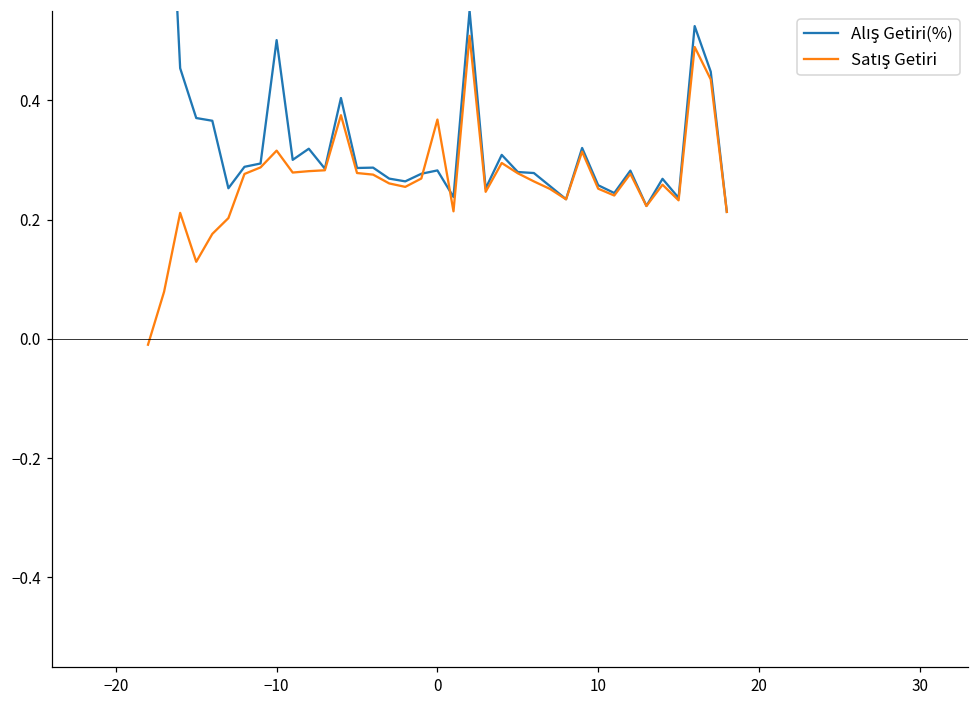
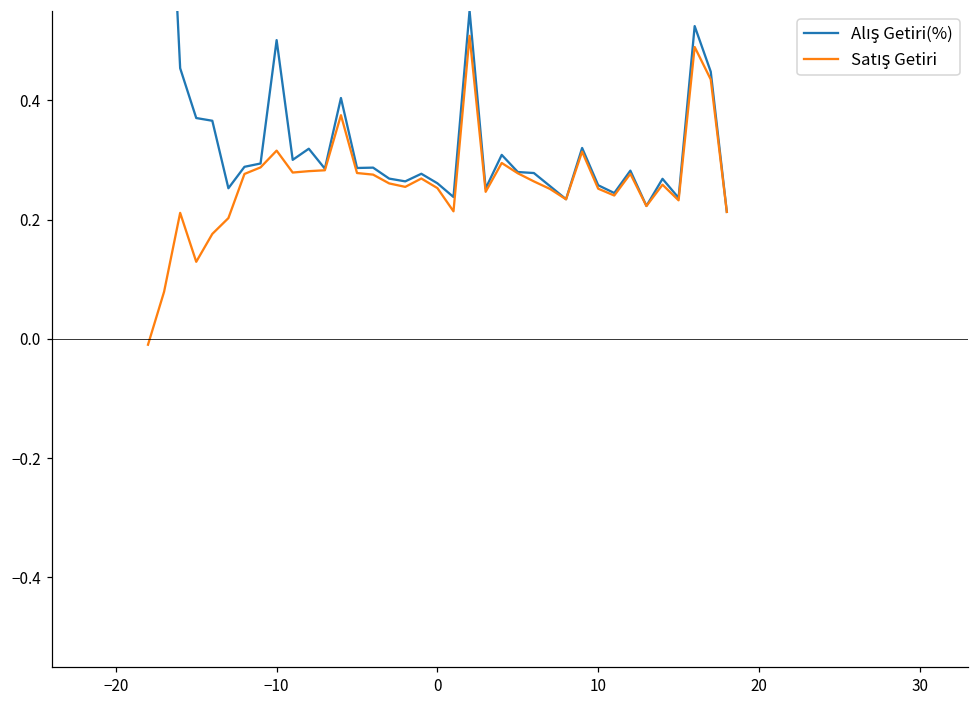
Alış Getiri(%), 0: 0.28 -> 0.26
Satış Getiri, 0: 0.37 -> 0.25
